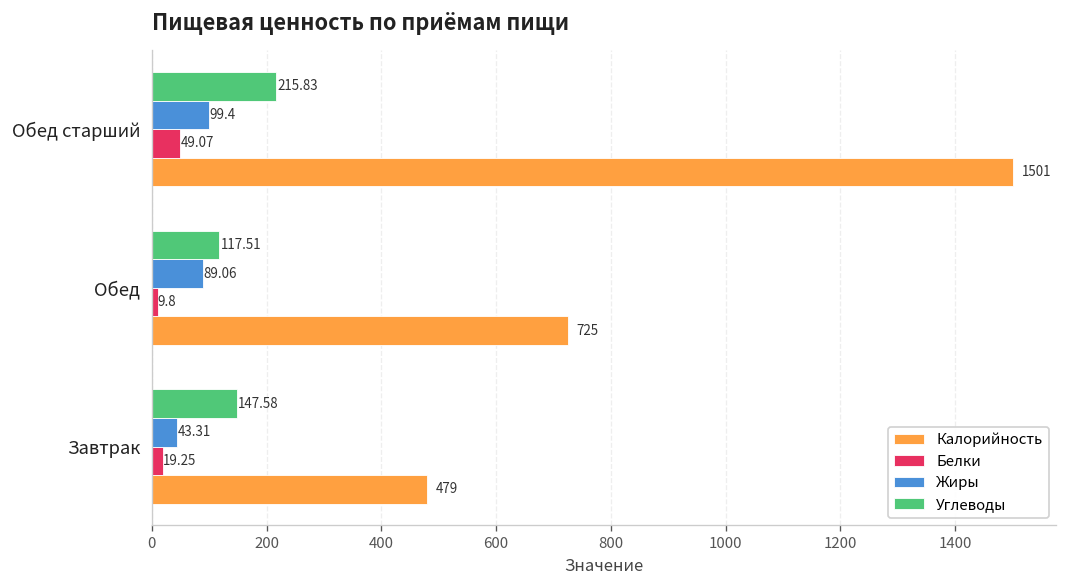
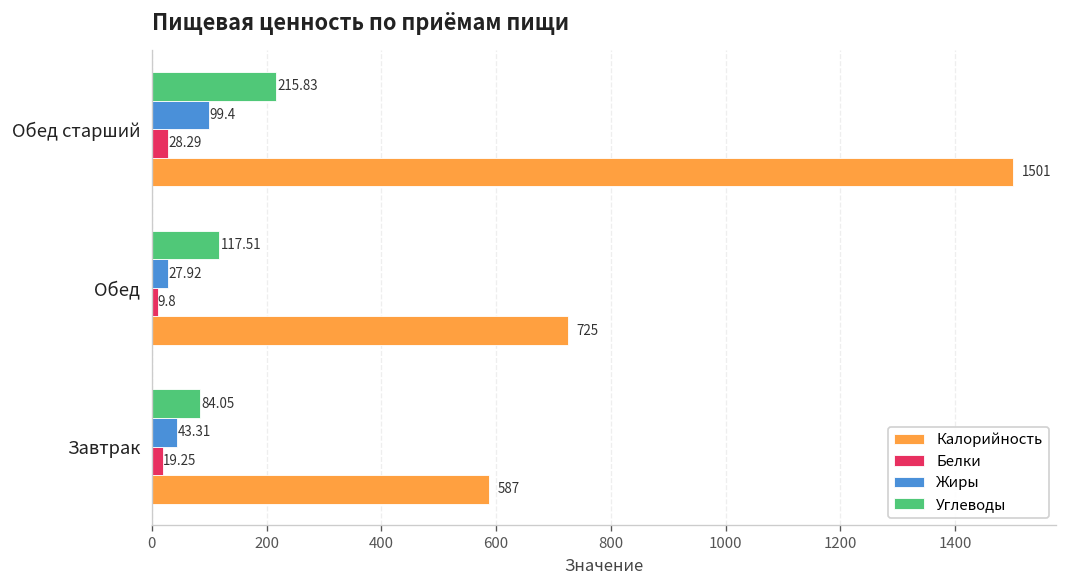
Белки, Обед старший: 49.07 -> 28.29
Жиры, Обед: 89.06 -> 27.92
Углеводы, Завтрак: 147.58 -> 84.05
Калорийность, Завтрак: 479 -> 587
